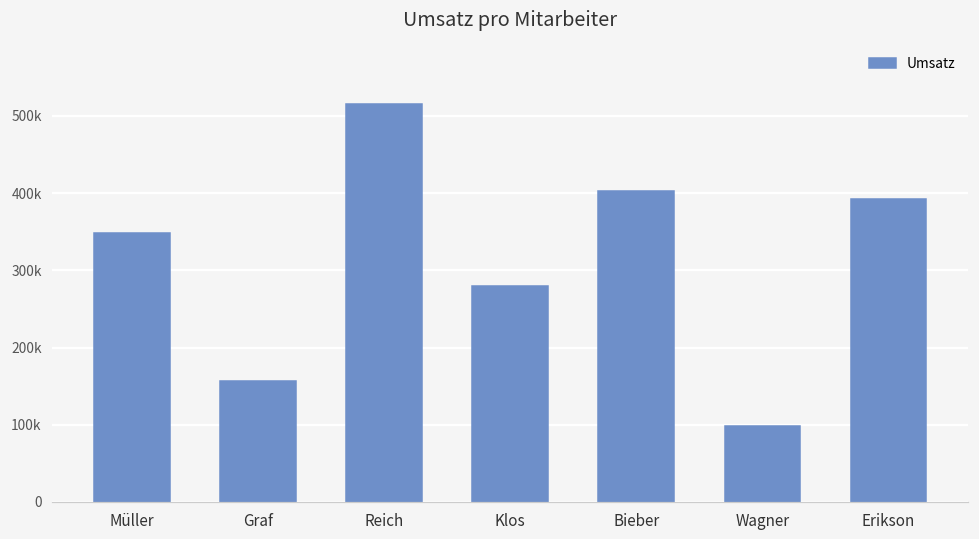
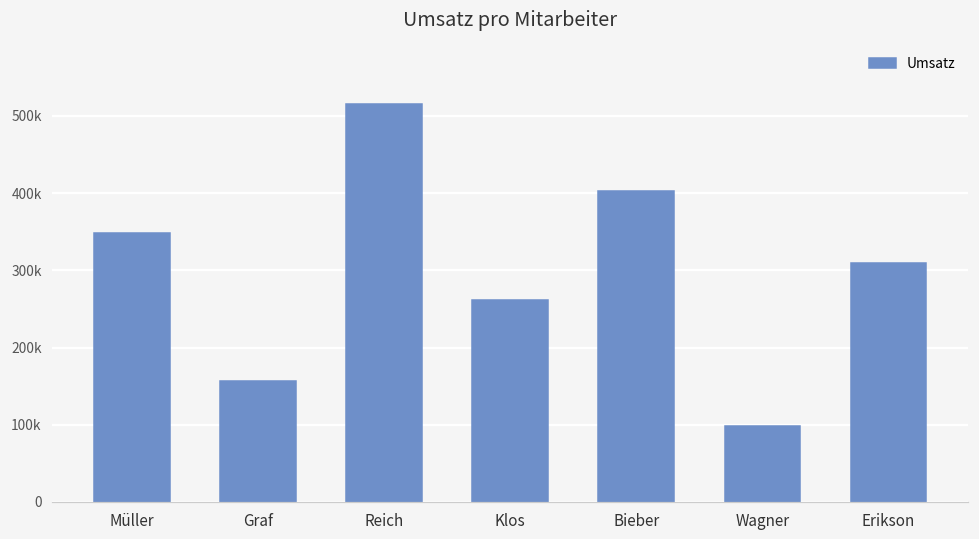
Klos: 280000 -> 260000
Erikson: 390000 -> 310000
